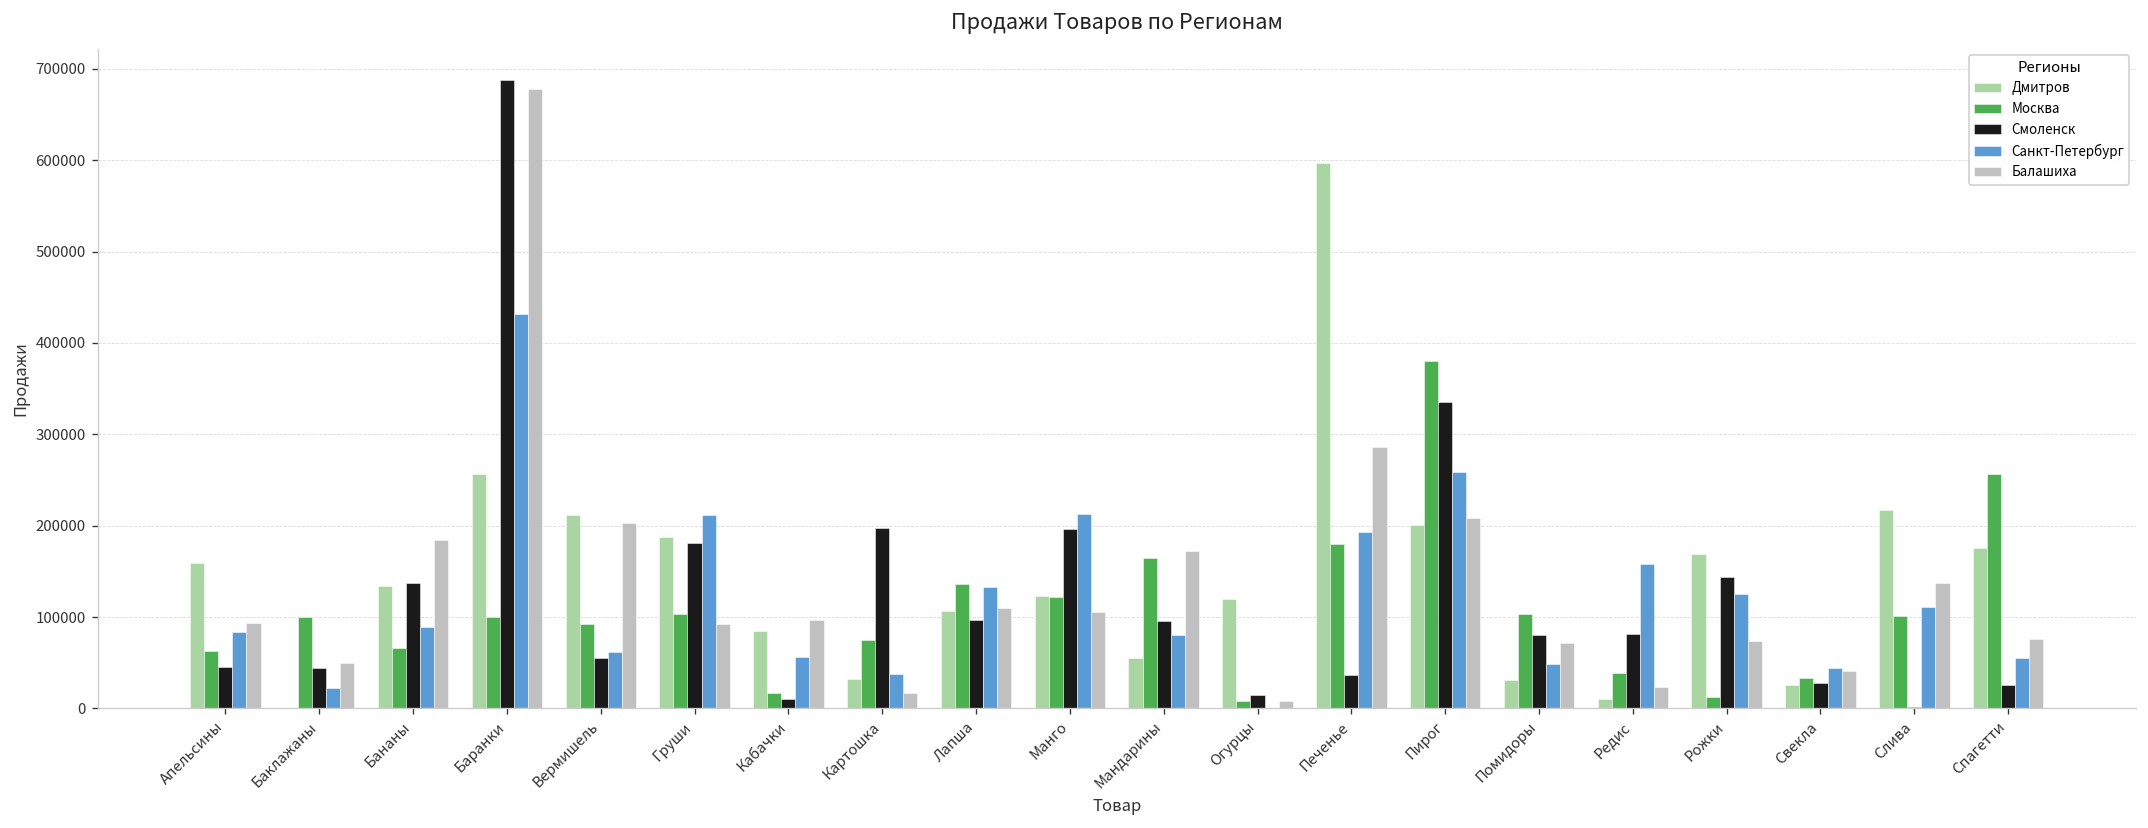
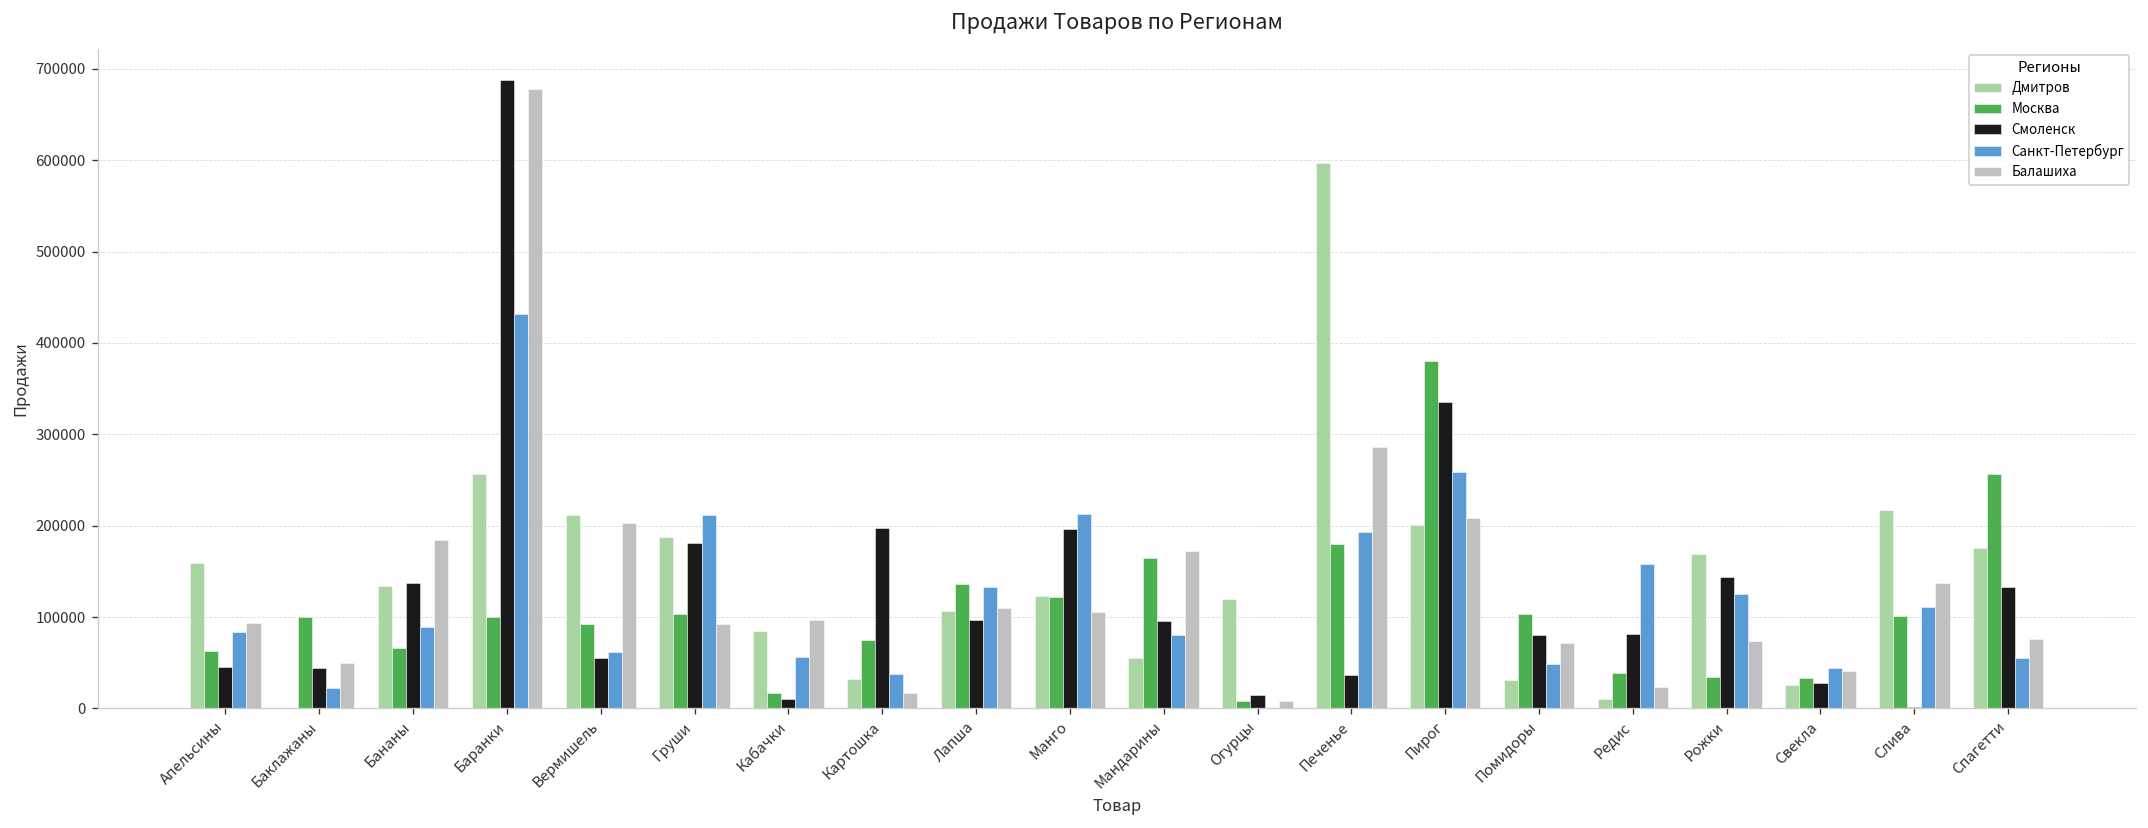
Москва, Рожки: 10000 -> 30000
Смоленск, Спагетти: 30000 -> 130000
